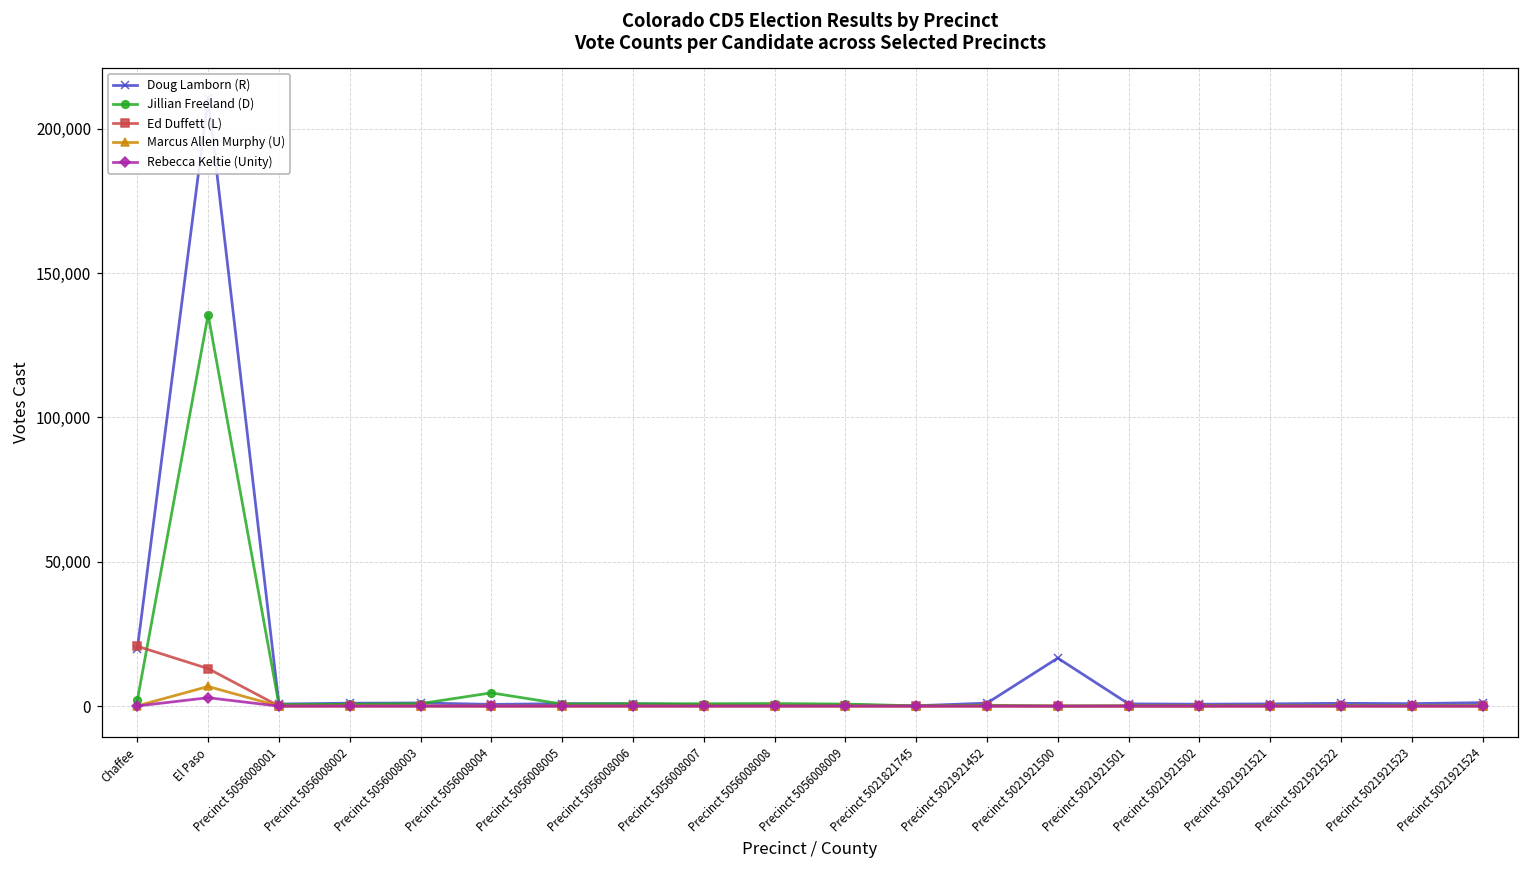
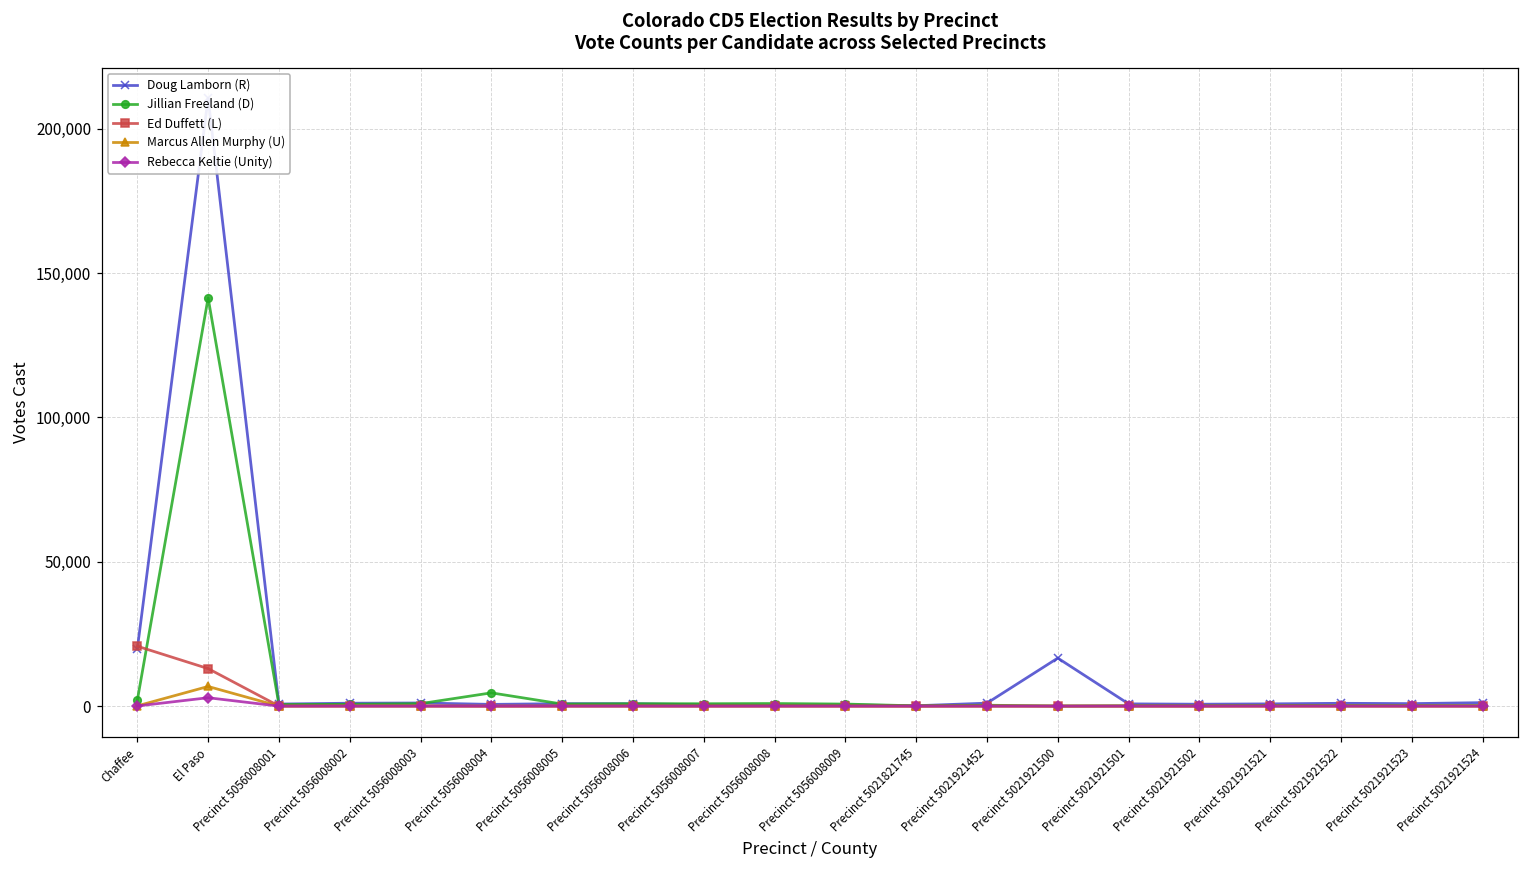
Jillian Freeland (D), El Paso: 136,000 -> 141,000
